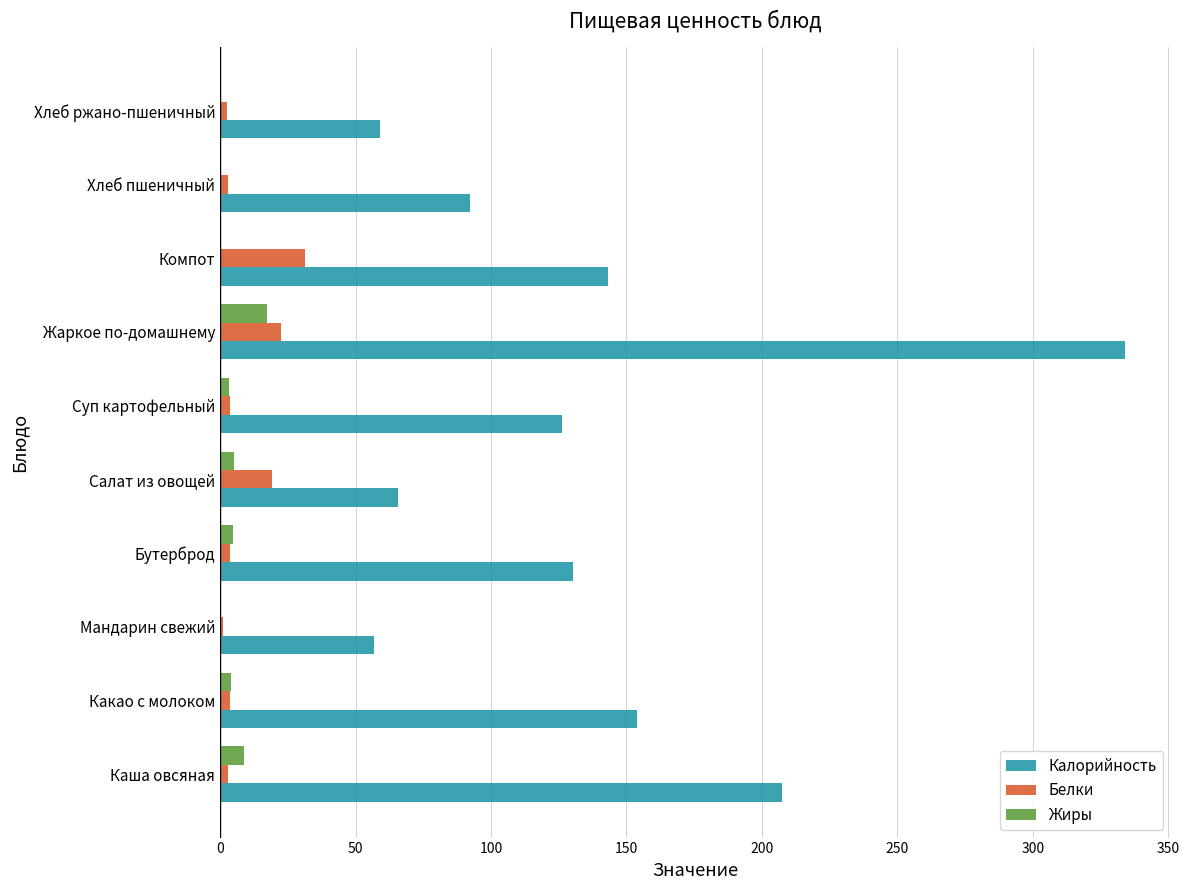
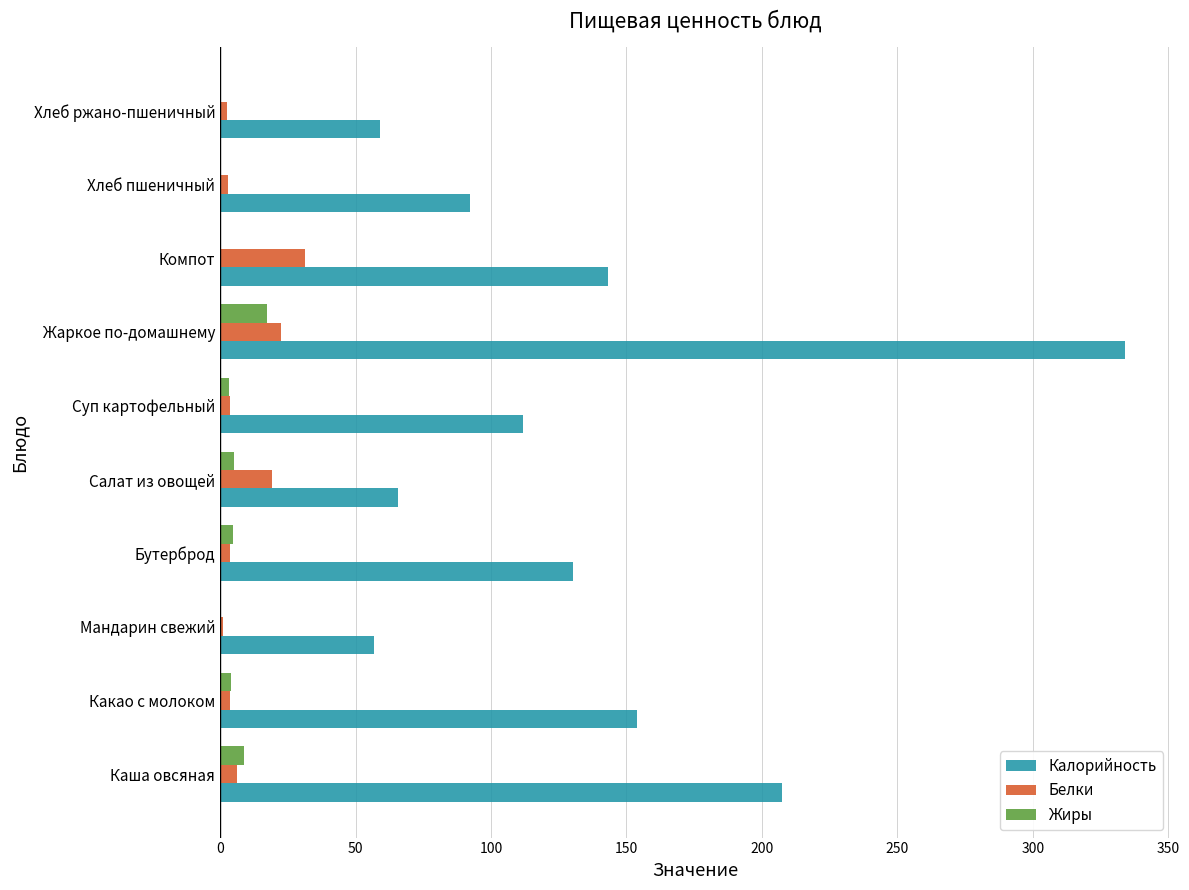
Калорийность, Суп картофельный: 126 -> 112
Белки, Каша овсяная: 3 -> 6
